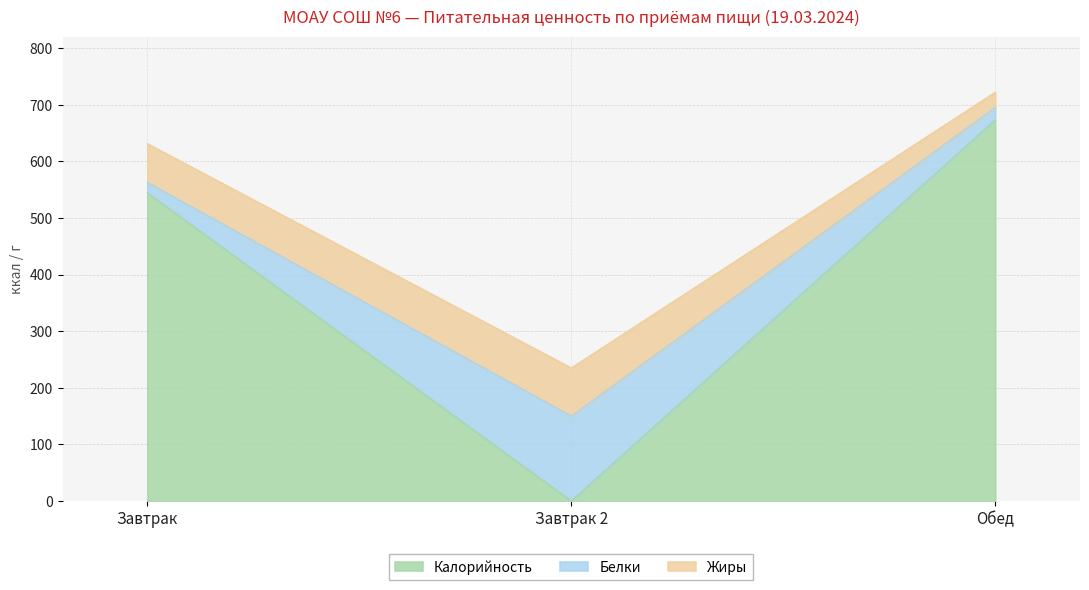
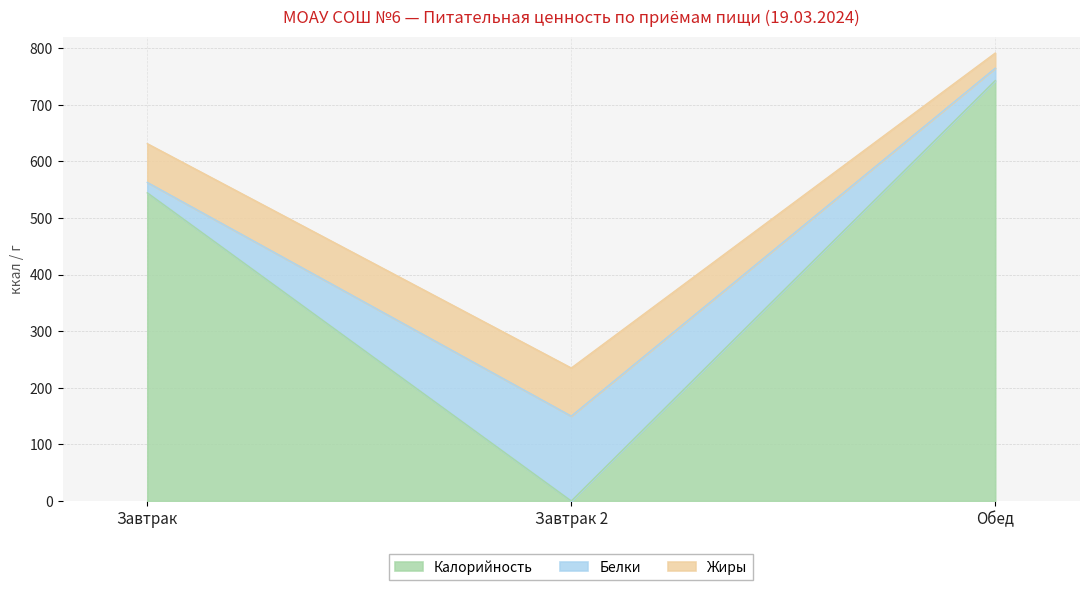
Калорийность, Обед: 670 -> 740
